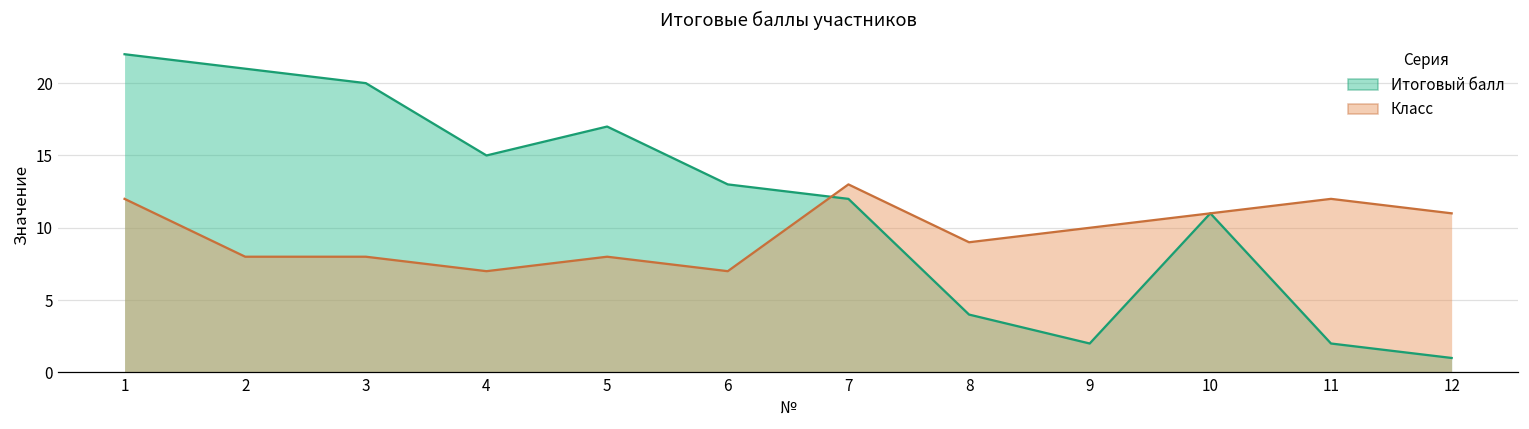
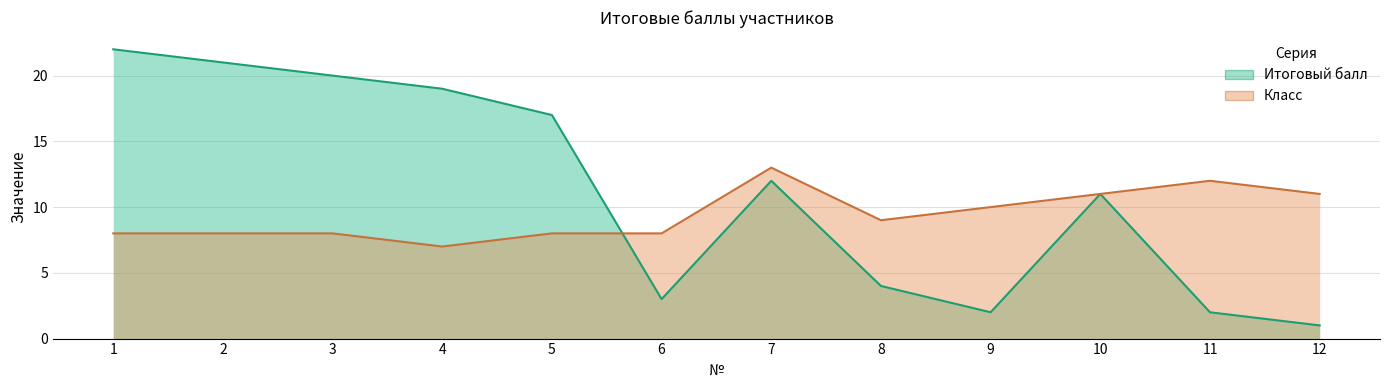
Класс, 1: 12 -> 8
Итоговый балл, 4: 15 -> 19
Итоговый балл, 6: 13 -> 3
Класс, 6: 7 -> 8
